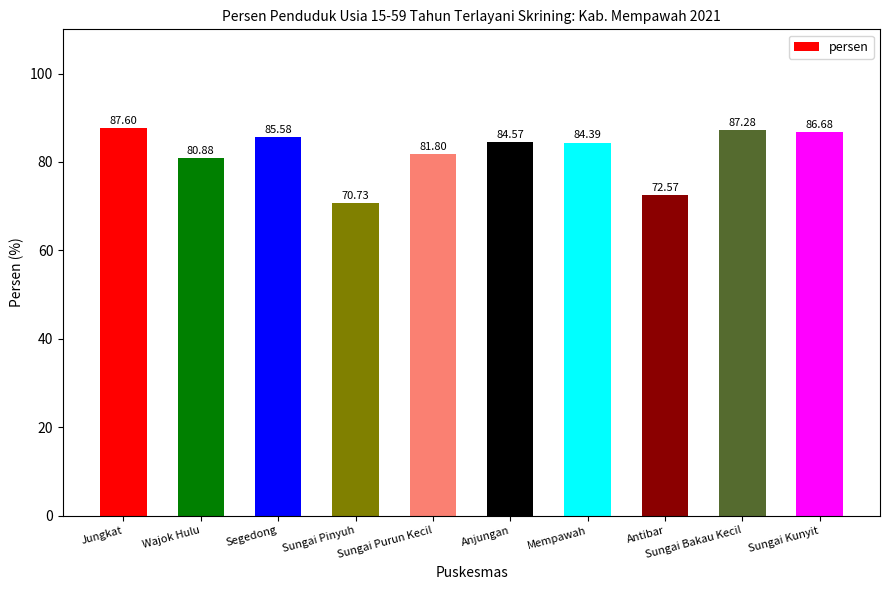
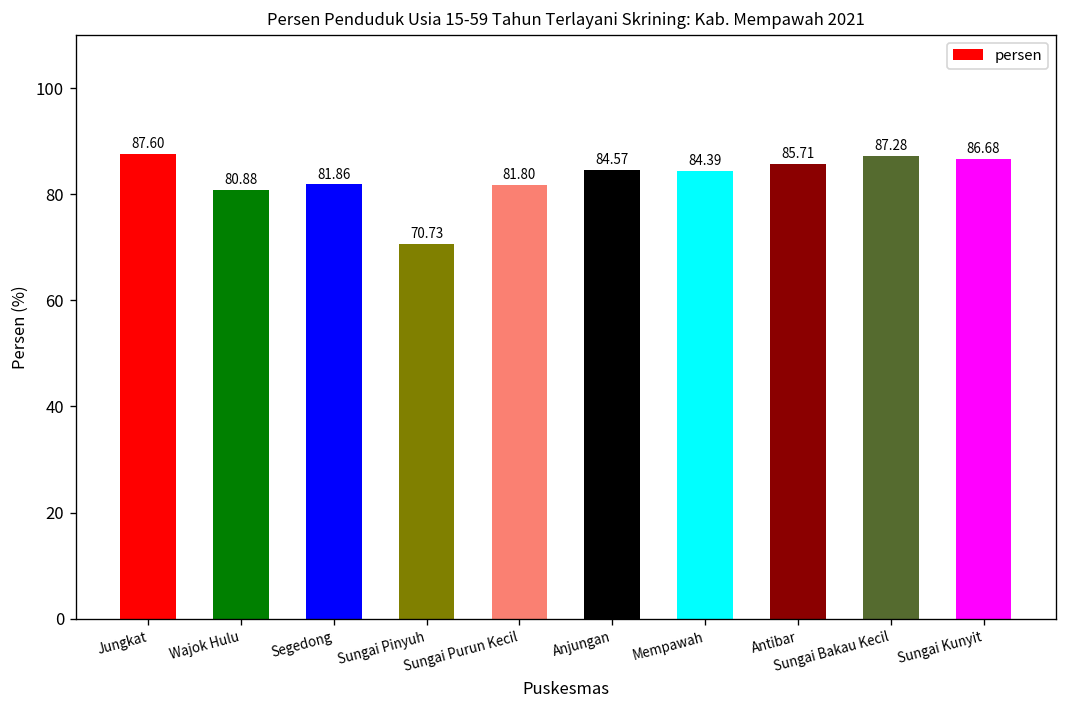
Segedong: 85.58 -> 81.86
Antibar: 72.57 -> 85.71
